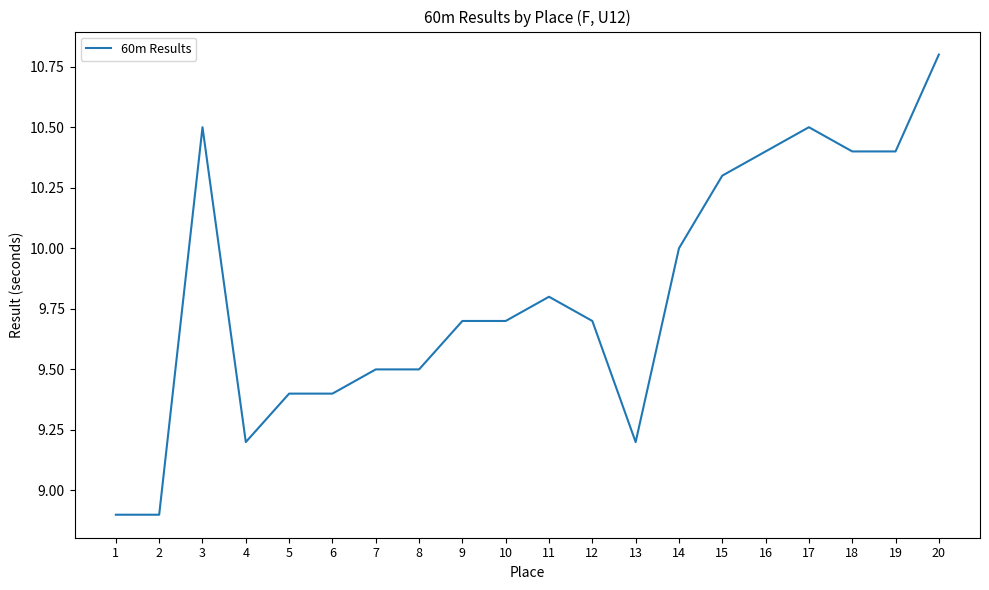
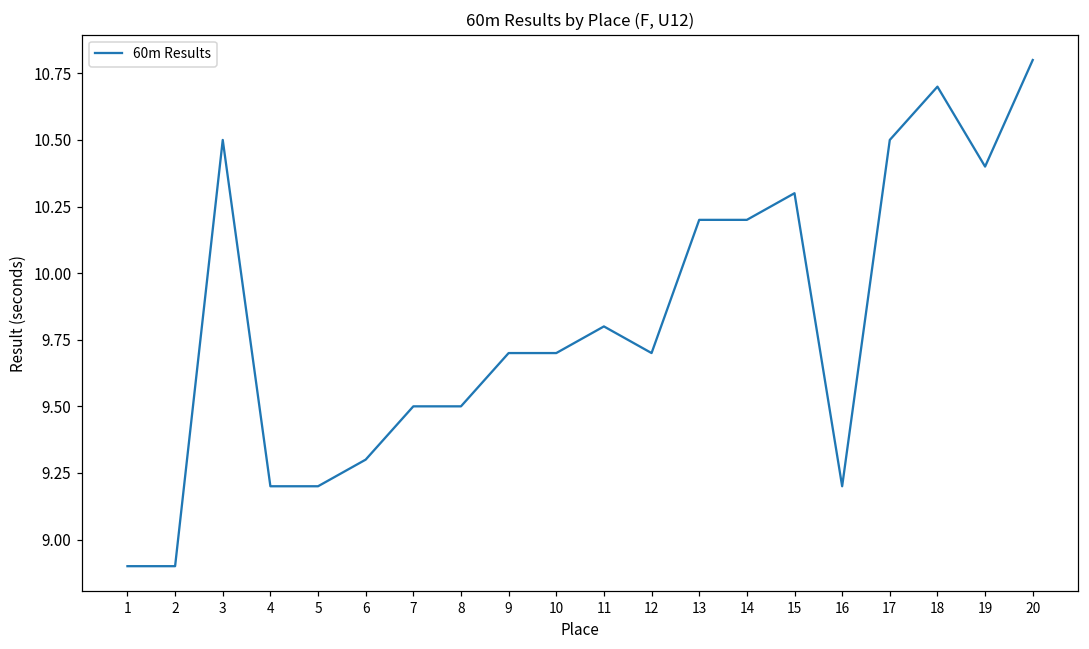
5: 9.4 -> 9.2
6: 9.4 -> 9.3
13: 9.2 -> 10.2
14: 10.0 -> 10.2
16: 10.4 -> 9.2
18: 10.4 -> 10.7
